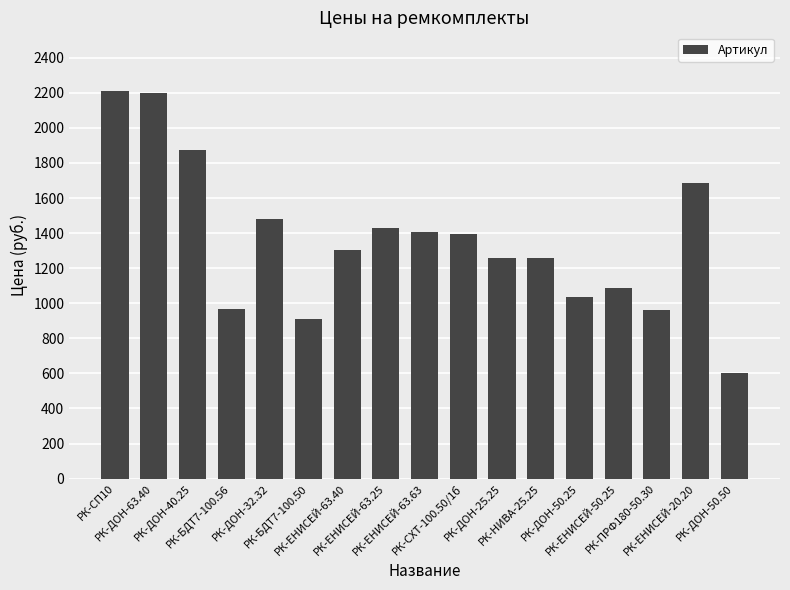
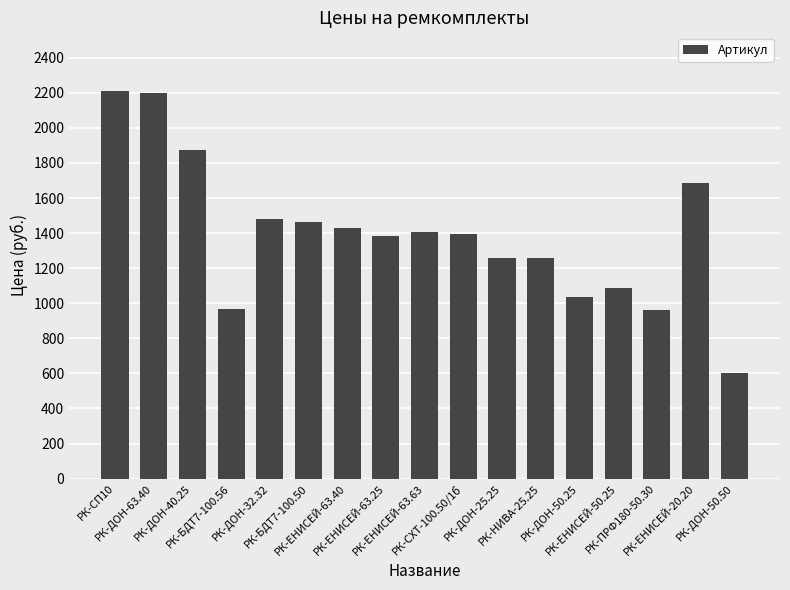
РК-БДТ7-100.50: 910 -> 1460
РК-ЕНИСЕЙ-63.40: 1300 -> 1430
РК-ЕНИСЕЙ-63.25: 1430 -> 1380
